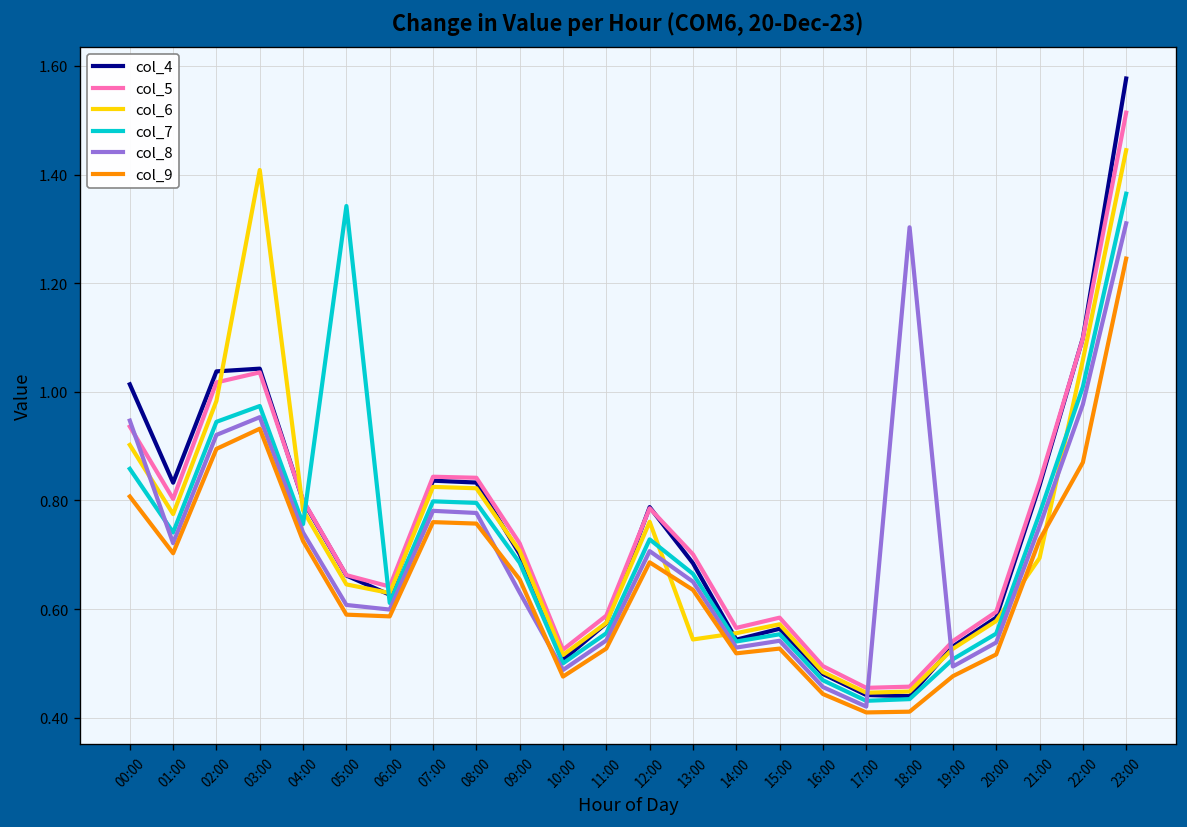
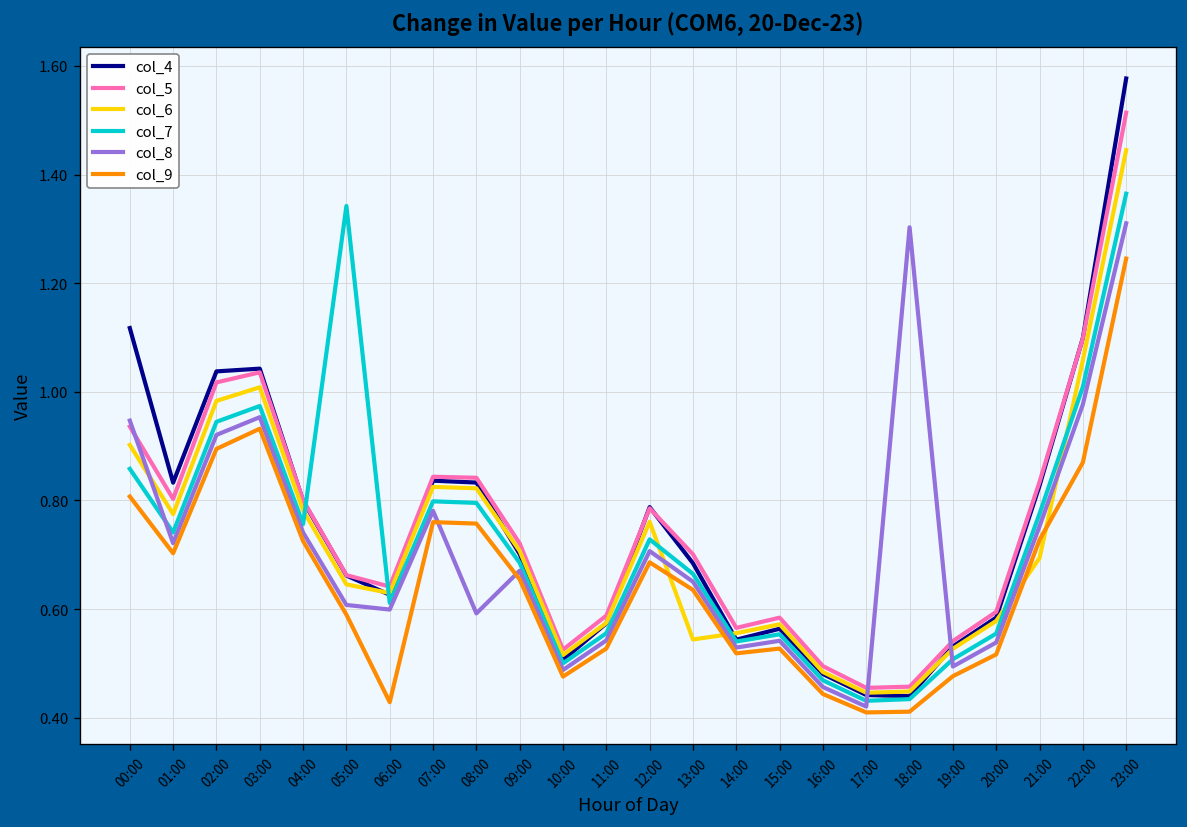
col_4, 00:00: 1.01 -> 1.12
col_6, 03:00: 1.41 -> 1.01
col_9, 06:00: 0.59 -> 0.43
col_8, 08:00: 0.78 -> 0.59
col_8, 09:00: 0.63 -> 0.67
